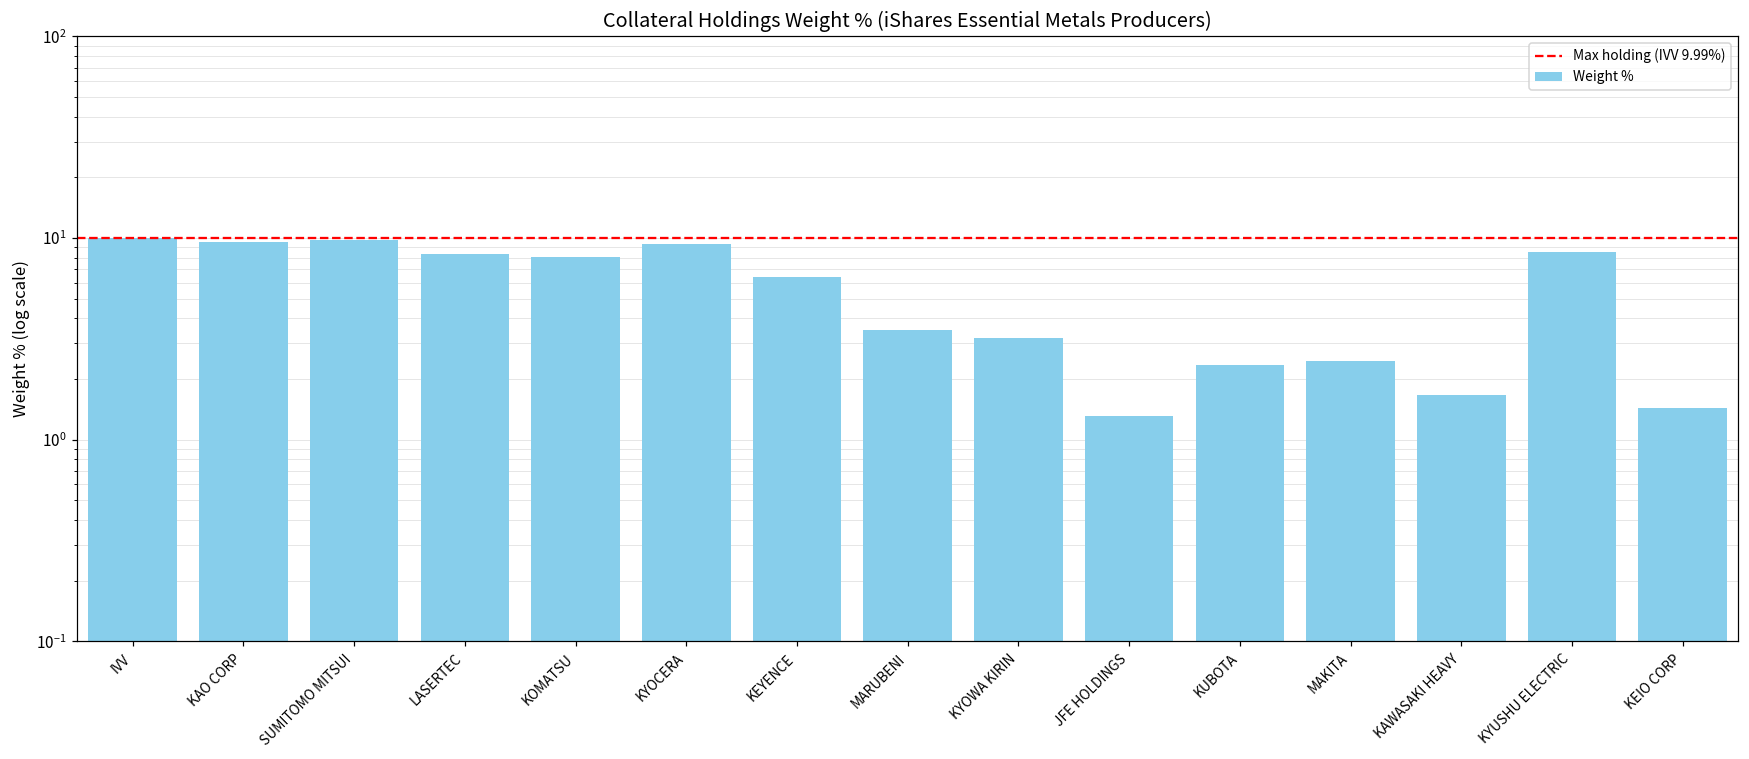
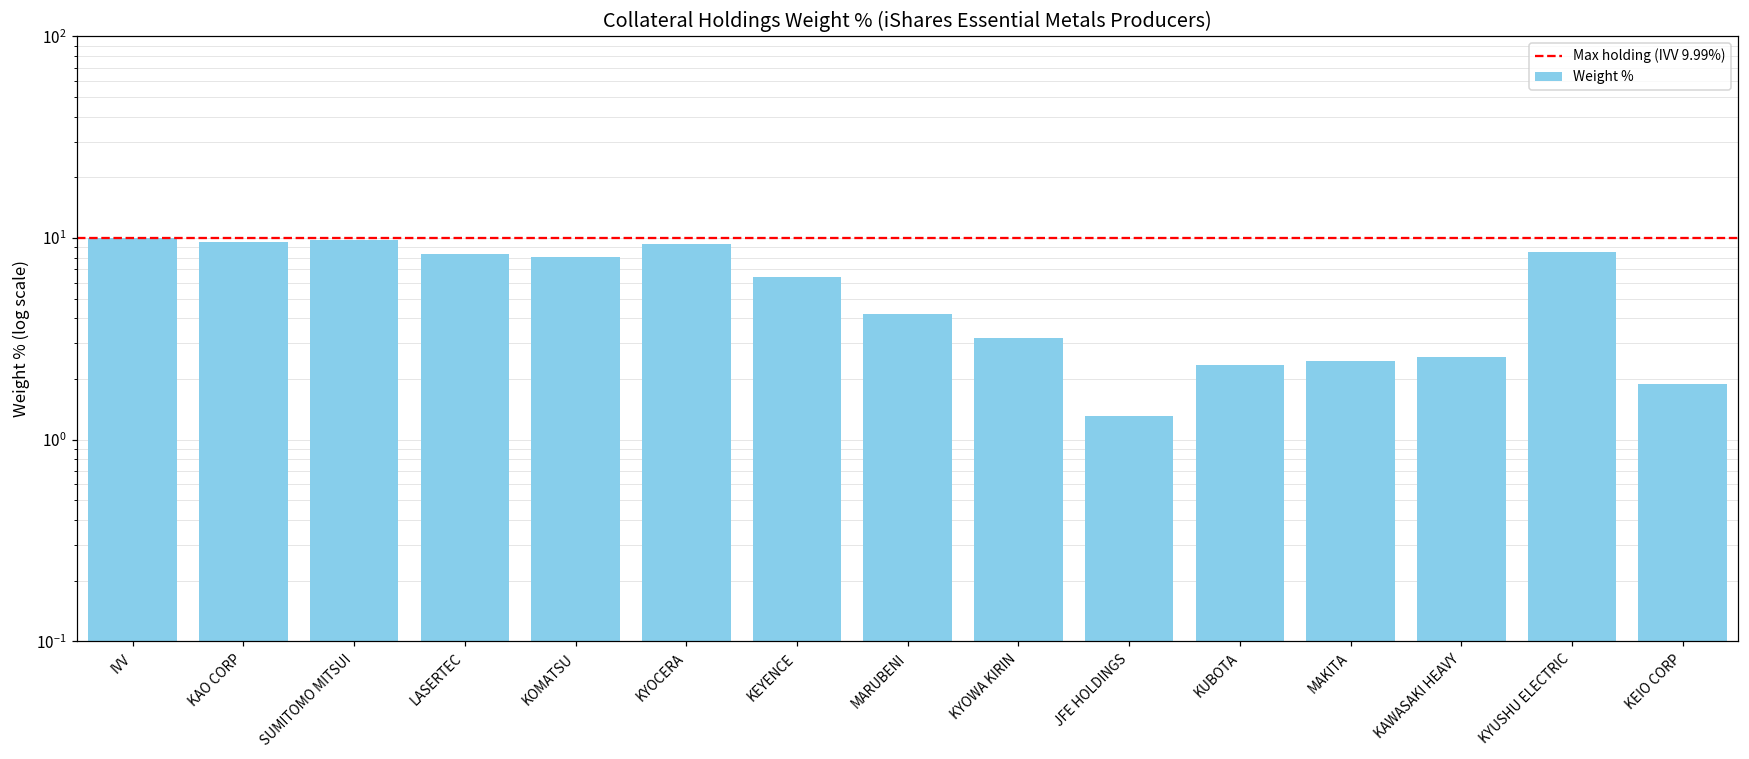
MARUBENI: 3.5 -> 4.2
KAWASAKI HEAVY: 1.7 -> 2.6
KEIO CORP: 1.4 -> 1.9
